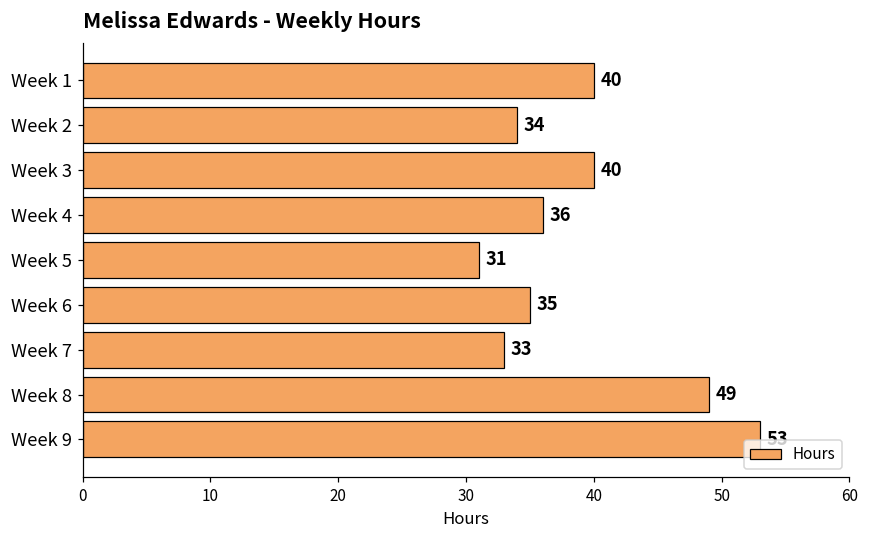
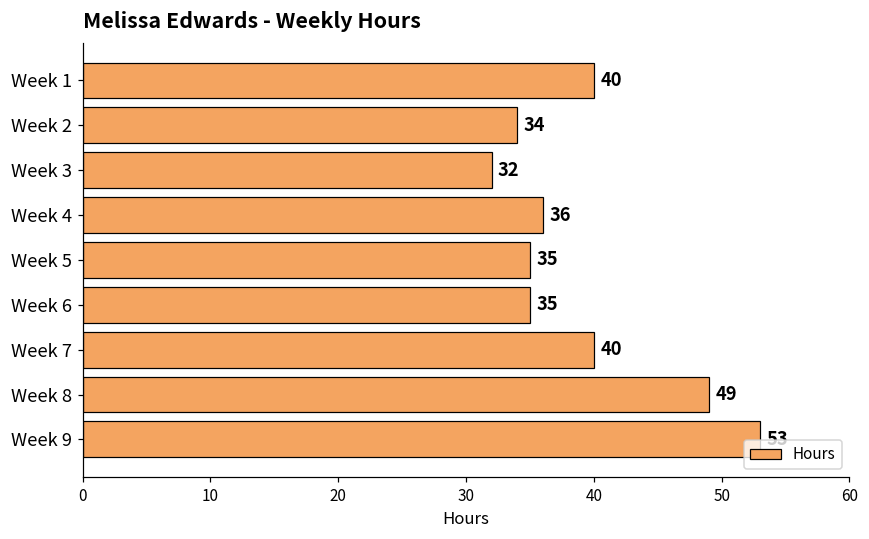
Week 3: 40 -> 32
Week 5: 31 -> 35
Week 7: 33 -> 40
